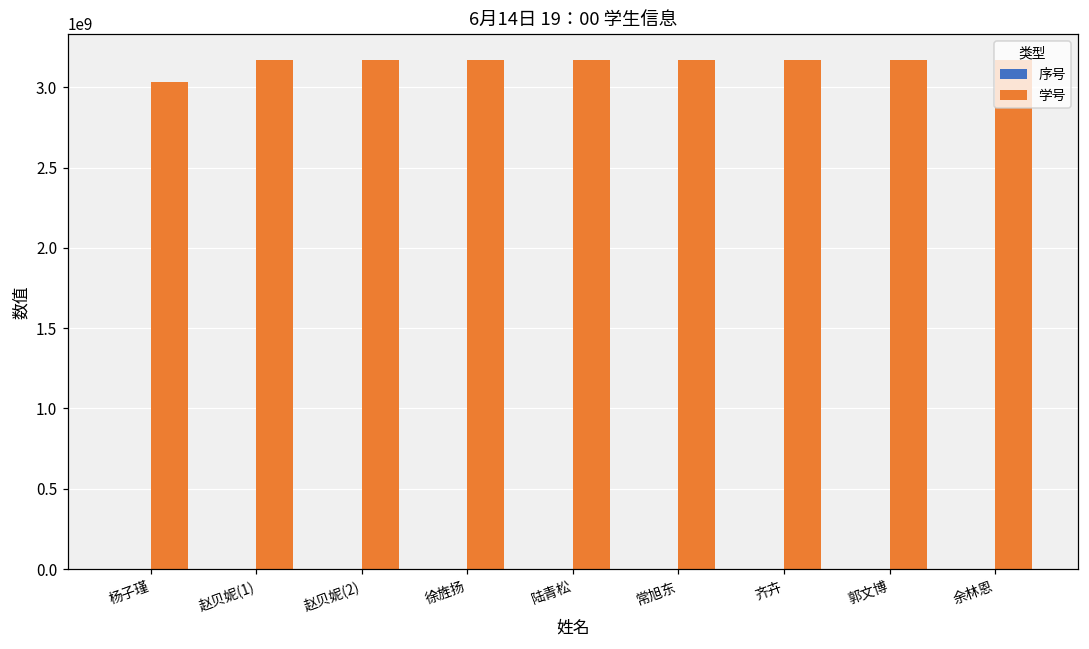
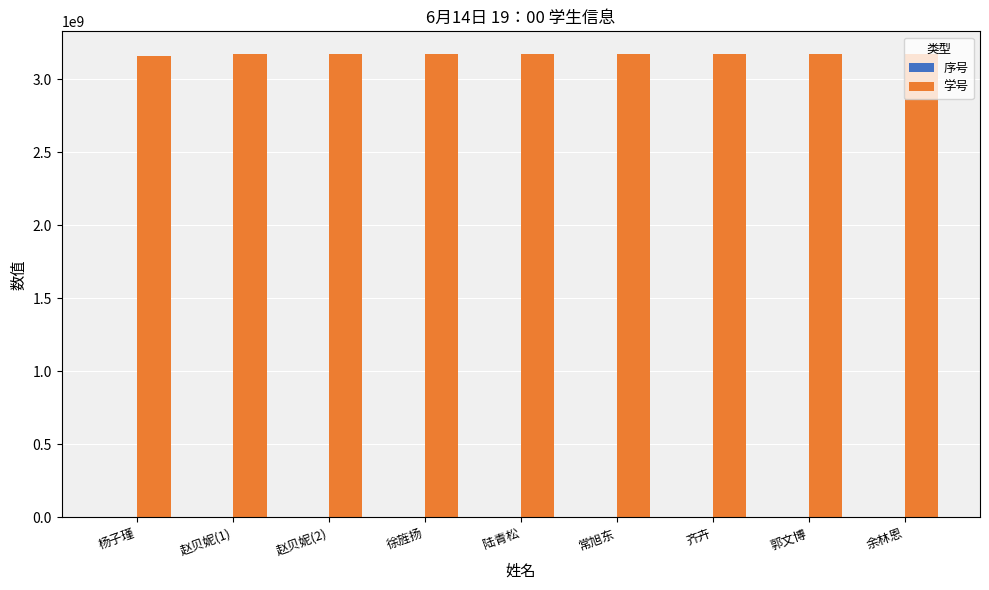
学号, 杨子瑾: 3030000000 -> 3160000000
